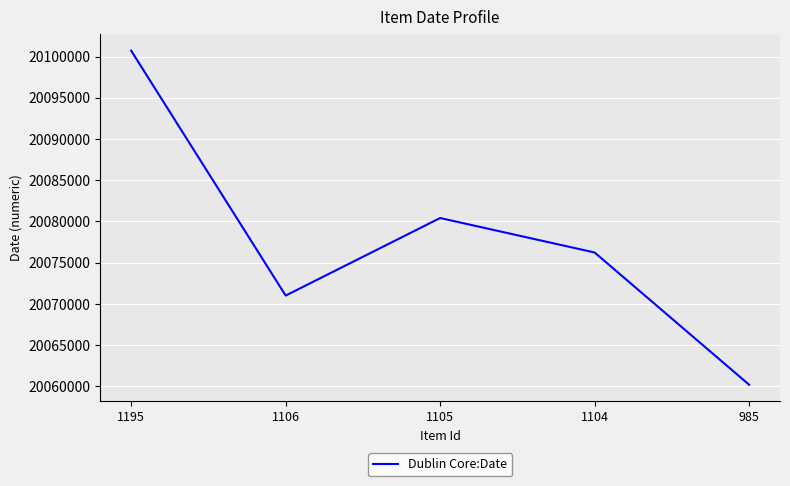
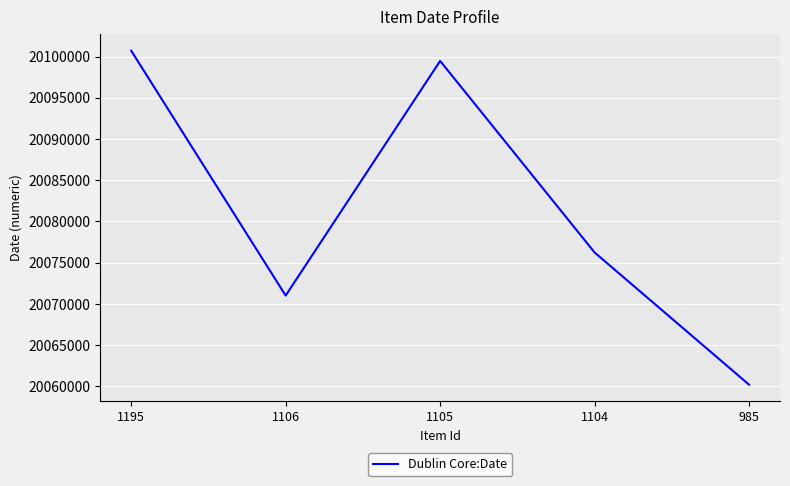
1105: 20080000 -> 20099000
